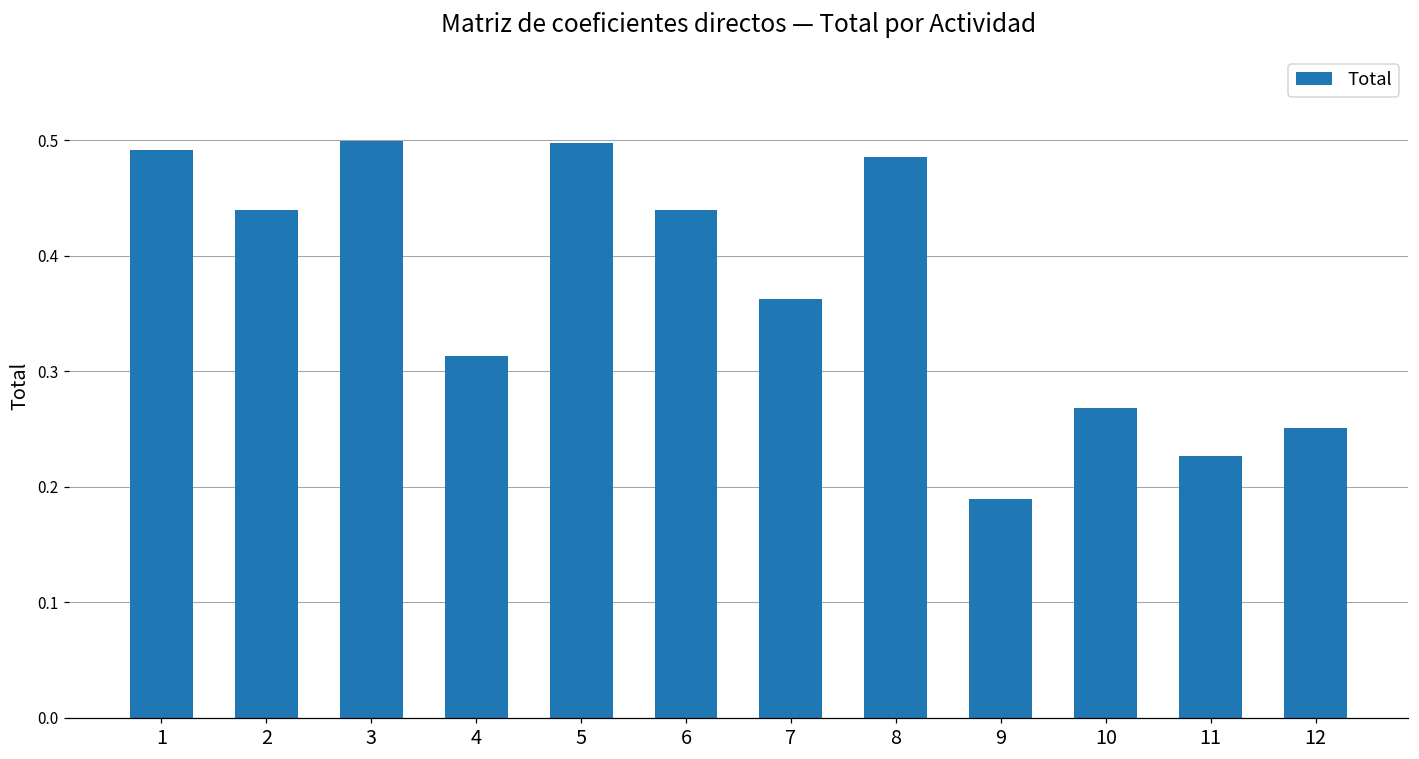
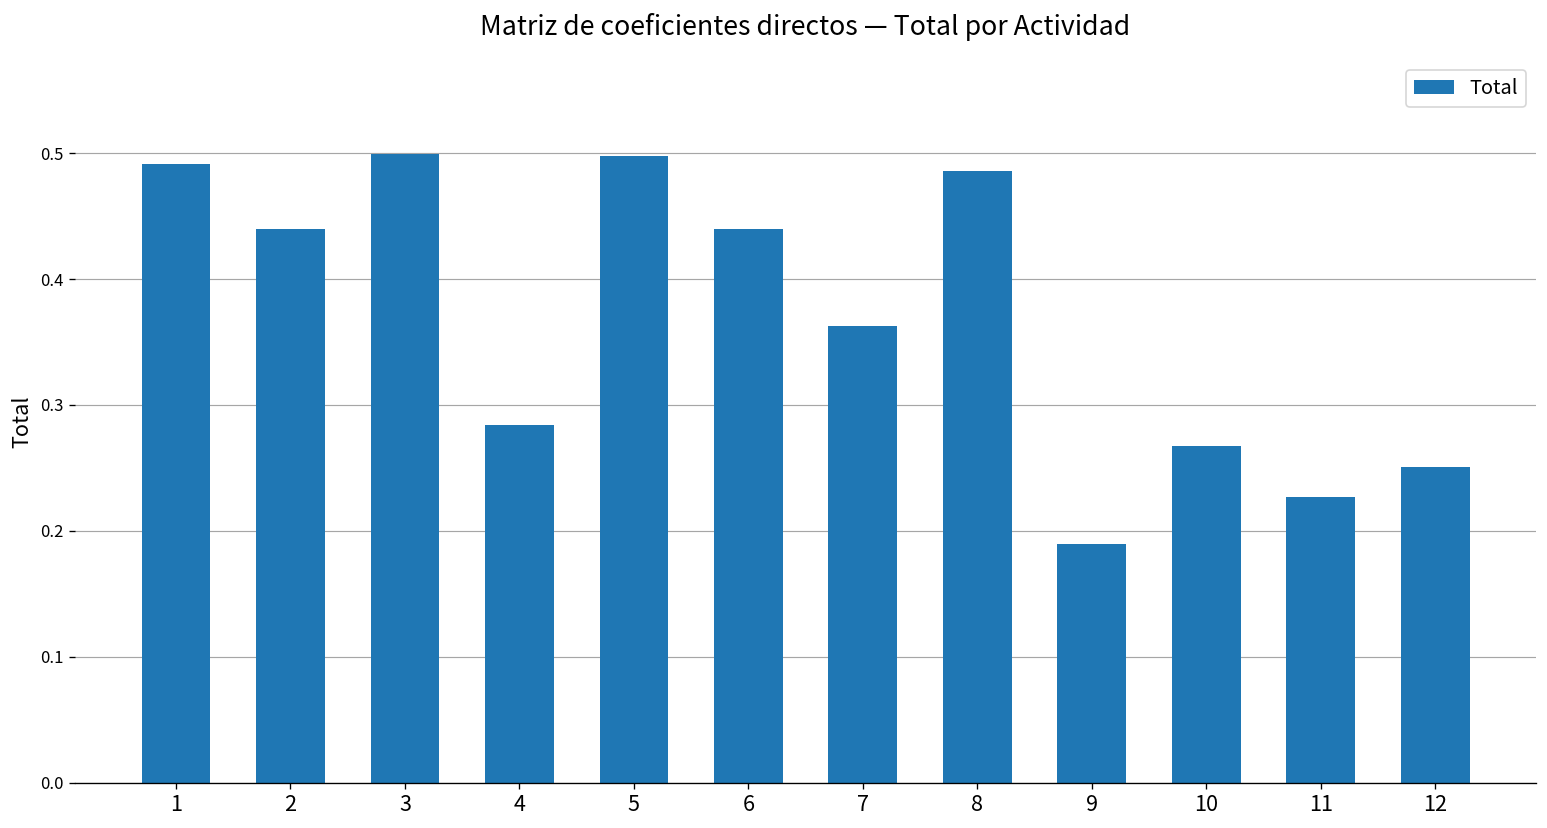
4: 0.314 -> 0.284
